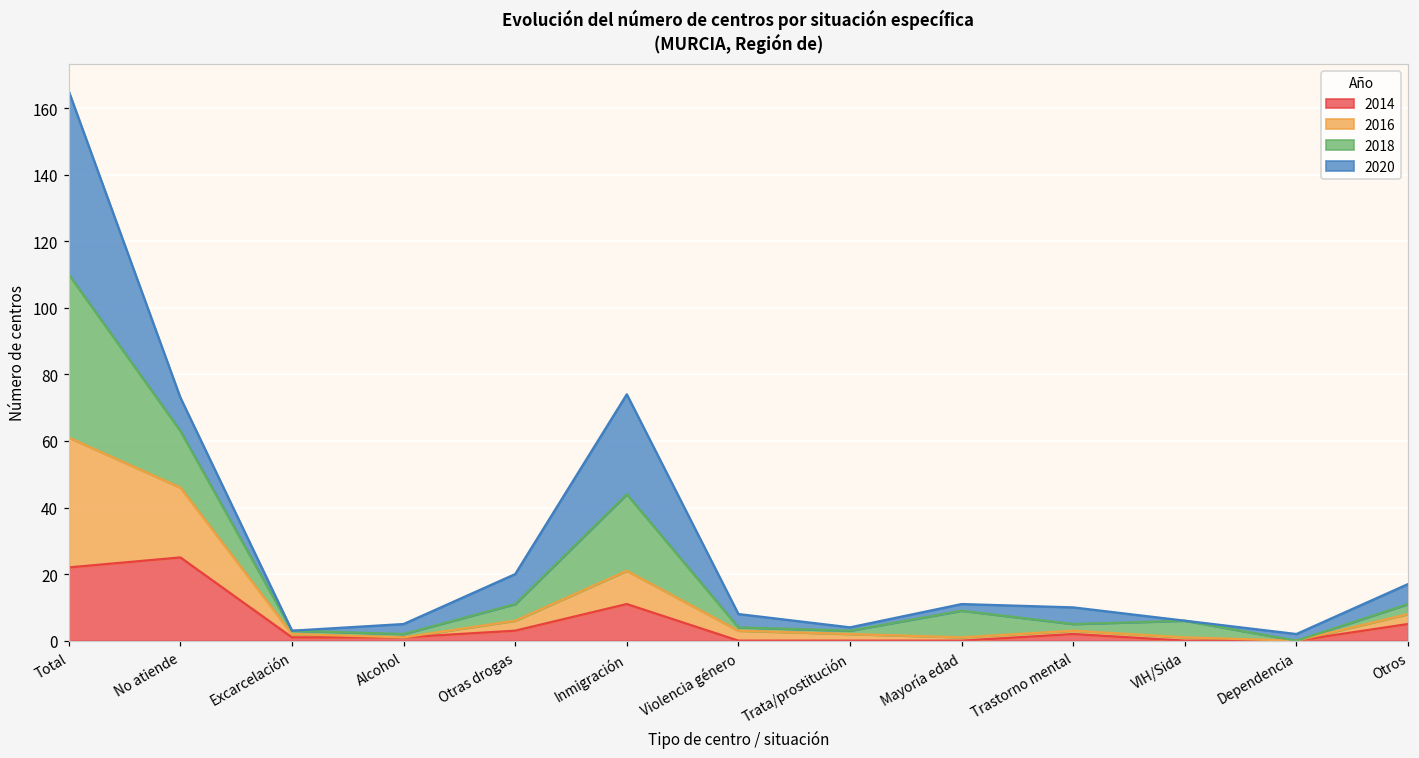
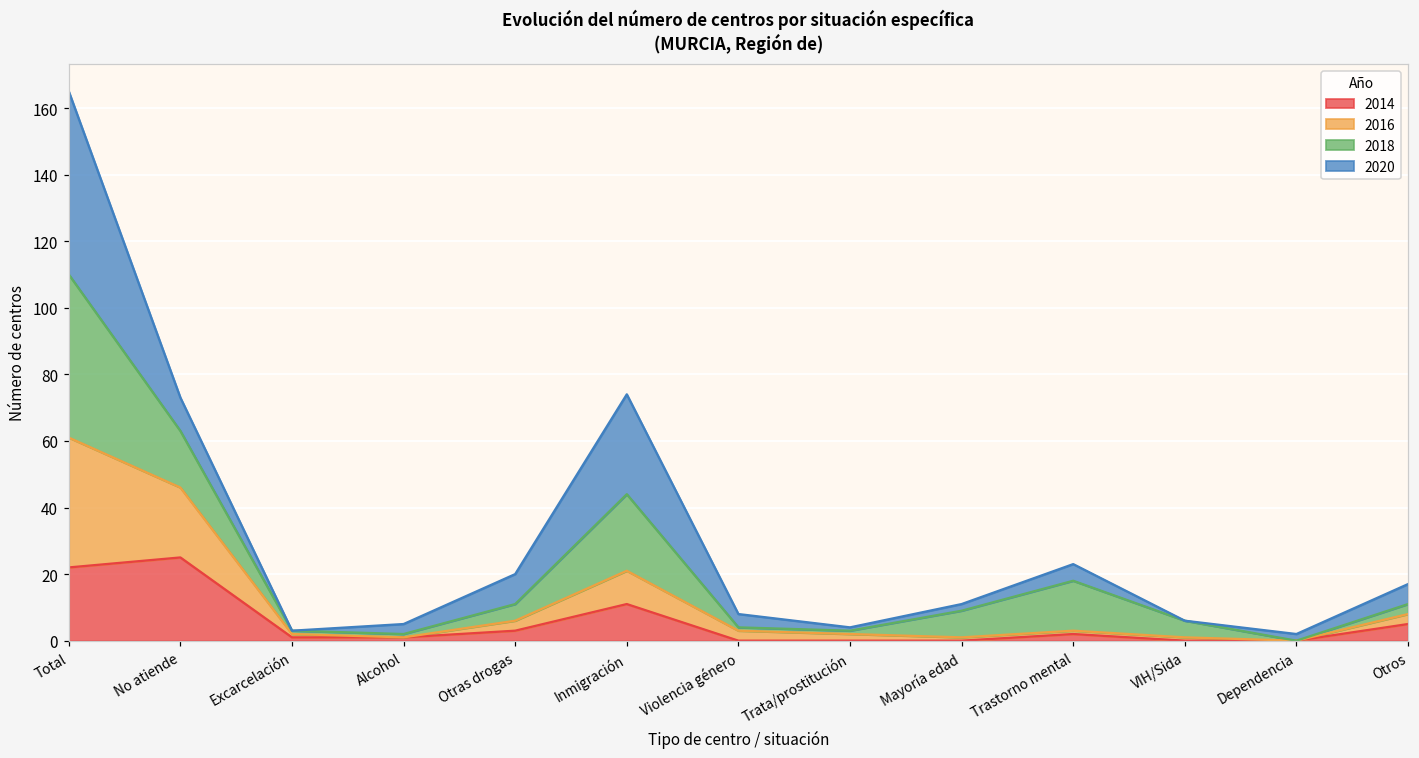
2018, Trastorno mental: 2 -> 15
